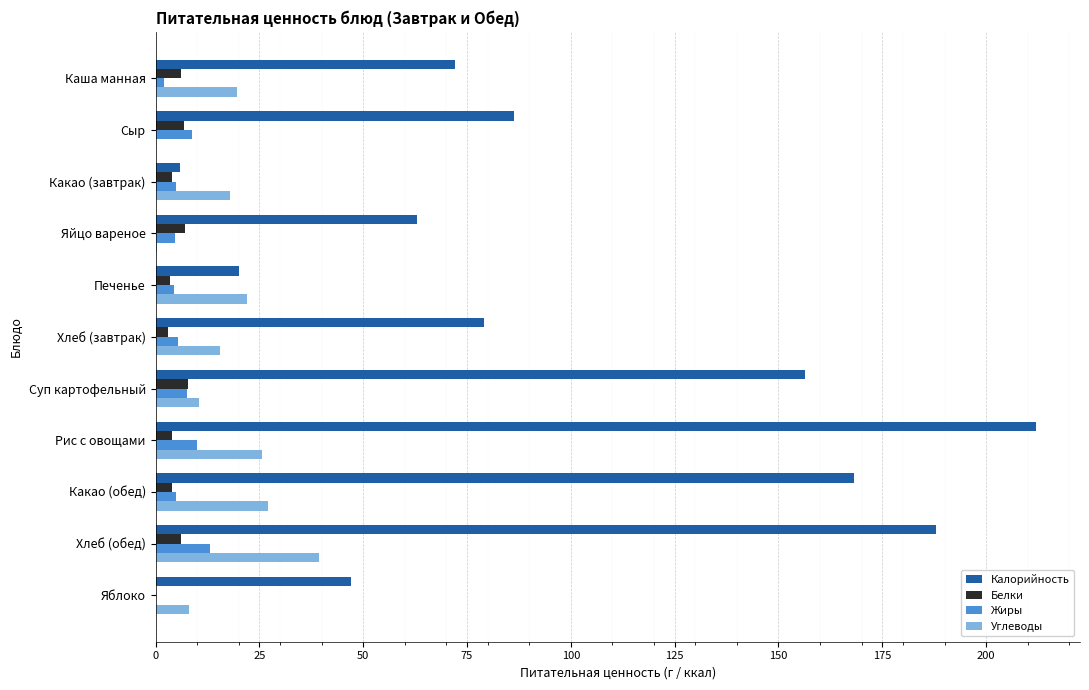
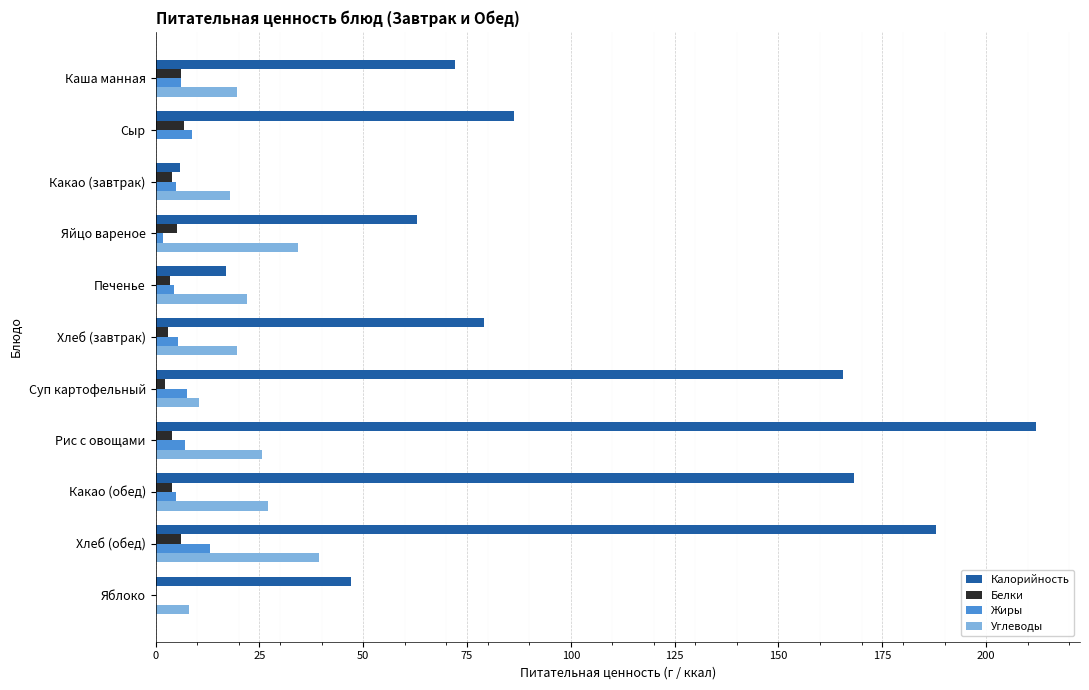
Жиры, Каша манная: 2 -> 6
Белки, Яйцо вареное: 7 -> 5
Жиры, Яйцо вареное: 5 -> 2
Углеводы, Яйцо вареное: 0 -> 34
Калорийность, Печенье: 20 -> 17
Углеводы, Хлеб (завтрак): 15 -> 20
Калорийность, Суп картофельный: 156 -> 166
Белки, Суп картофельный: 8 -> 2
Жиры, Рис с овощами: 10 -> 7
